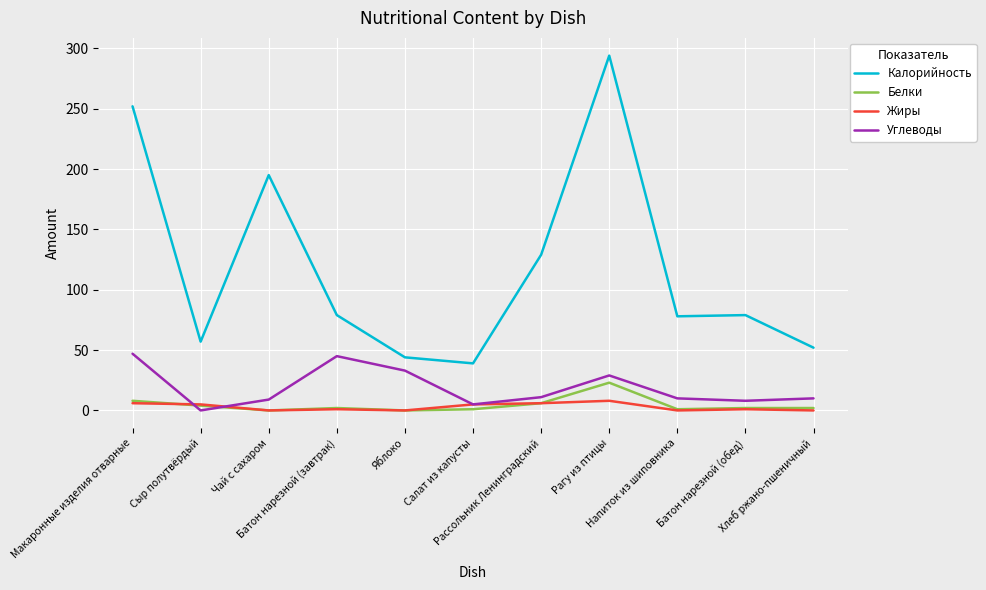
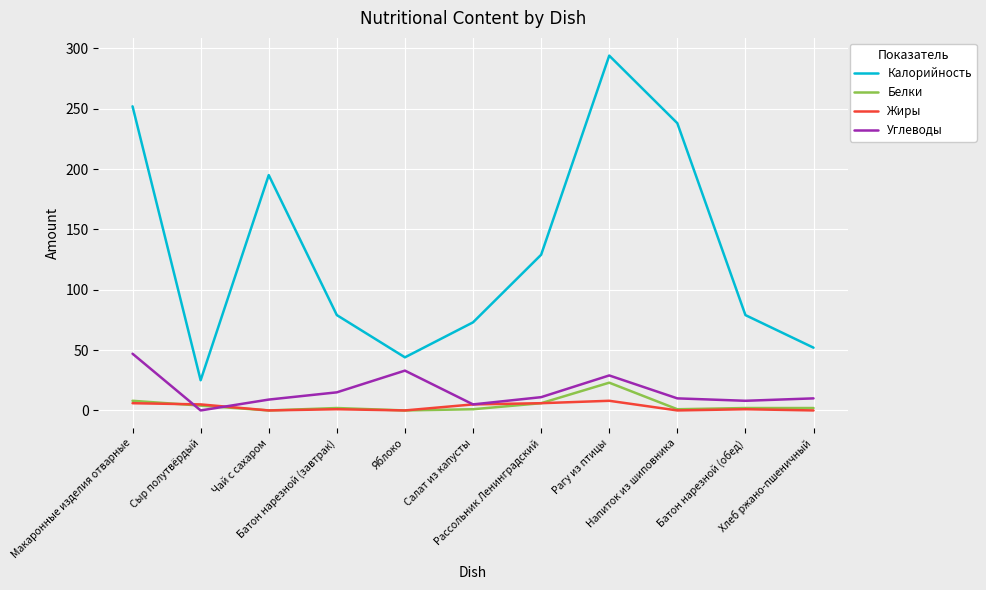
Калорийность, Сыр полутвёрдый: 57 -> 25
Углеводы, Батон нарезной (завтрак): 45 -> 15
Калорийность, Салат из капусты: 39 -> 73
Калорийность, Напиток из шиповника: 78 -> 238
